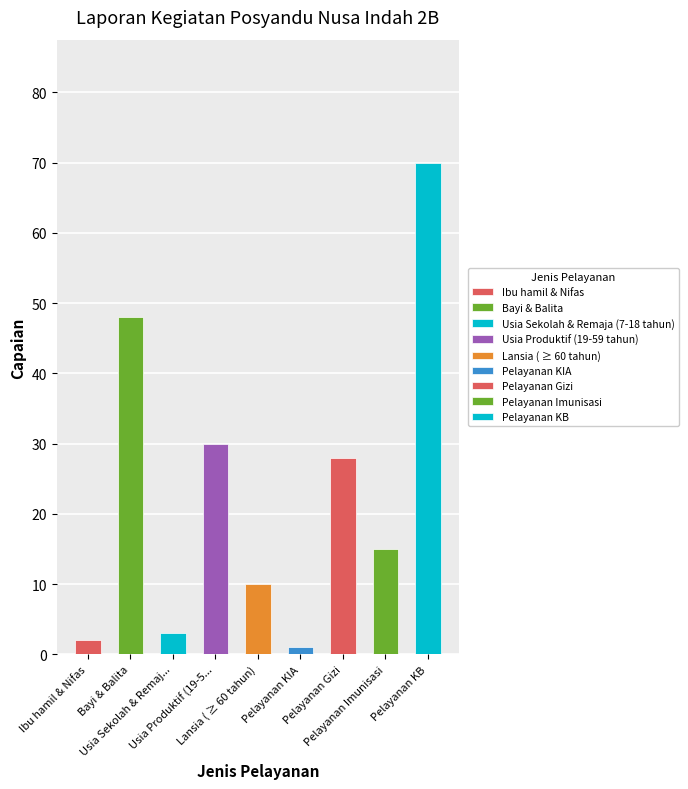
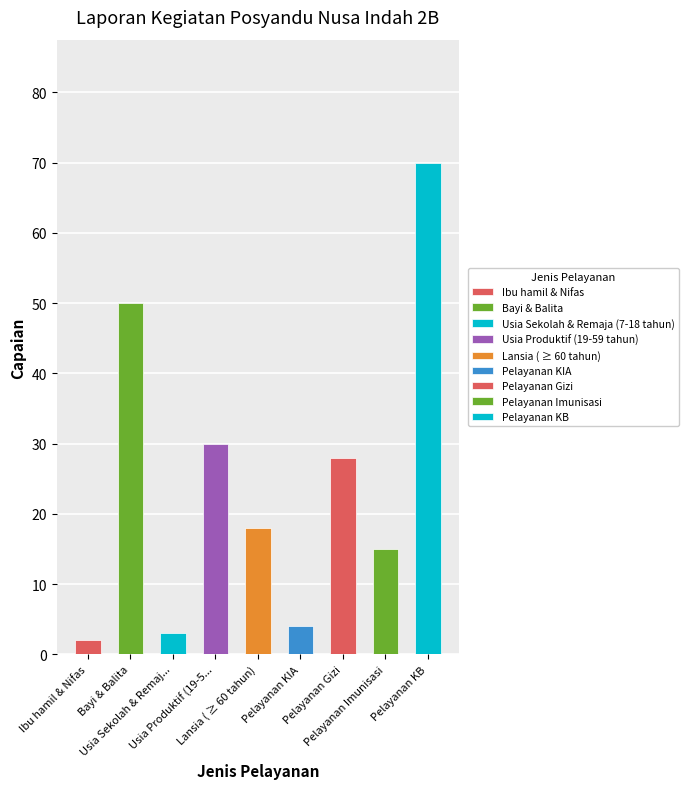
Bayi & Balita: 48 -> 50
Lansia ( ≥ 60 tahun): 10 -> 18
Pelayanan KIA: 1 -> 4
